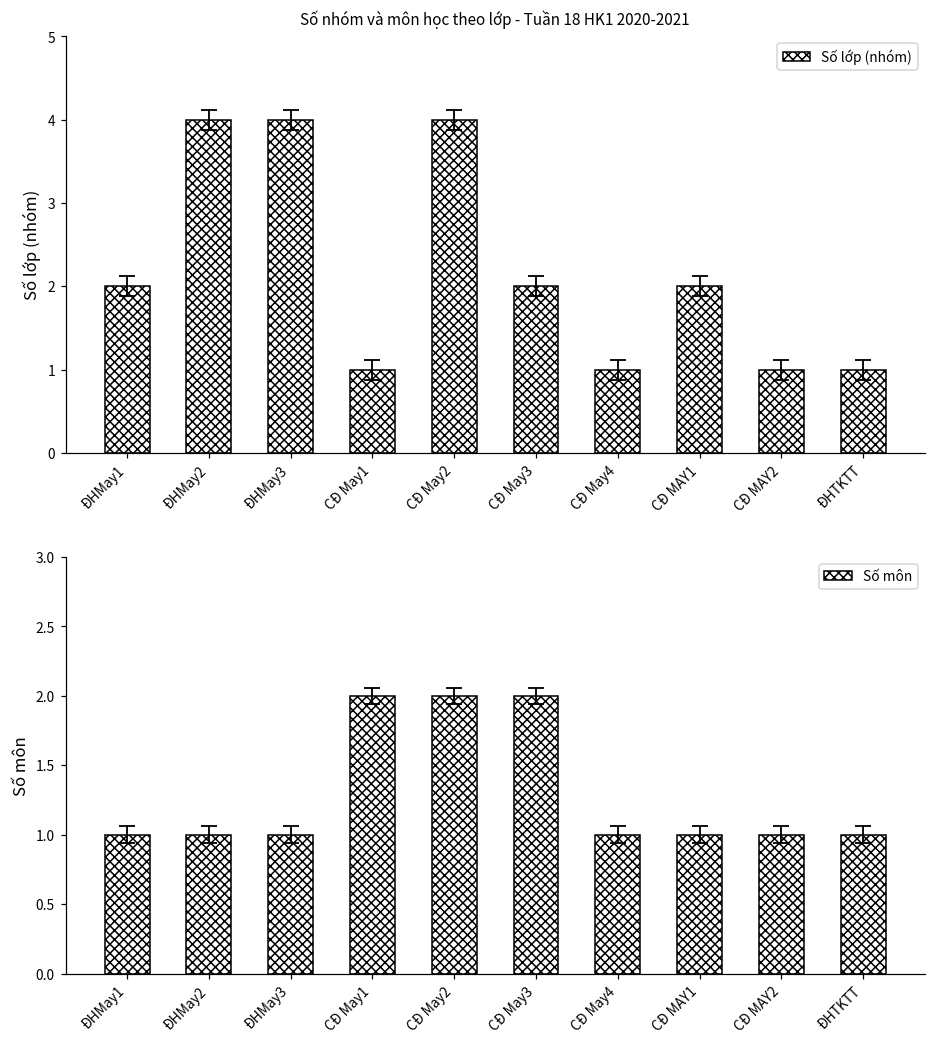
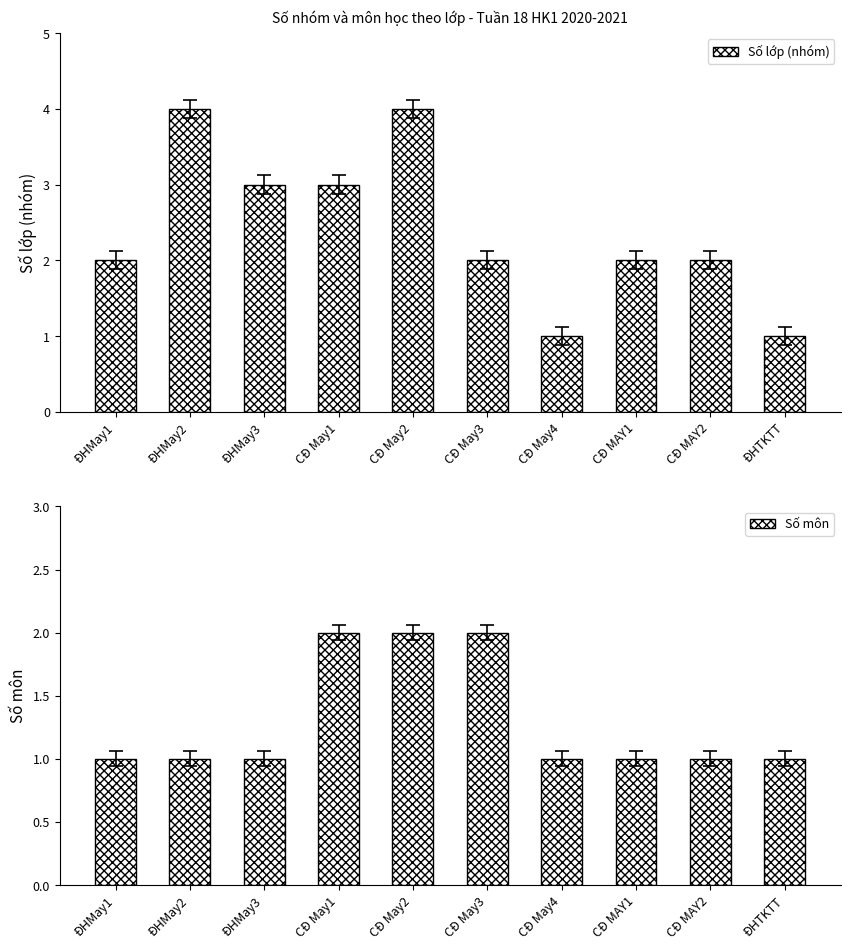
Số nhóm và môn học theo lớp - Tuần 18 HK1 2020-2021, Số lớp (nhóm), ĐHMay3: 4 -> 3
Số nhóm và môn học theo lớp - Tuần 18 HK1 2020-2021, Số lớp (nhóm), CĐ May1: 1 -> 3
Số nhóm và môn học theo lớp - Tuần 18 HK1 2020-2021, Số lớp (nhóm), CĐ MAY2: 1 -> 2
